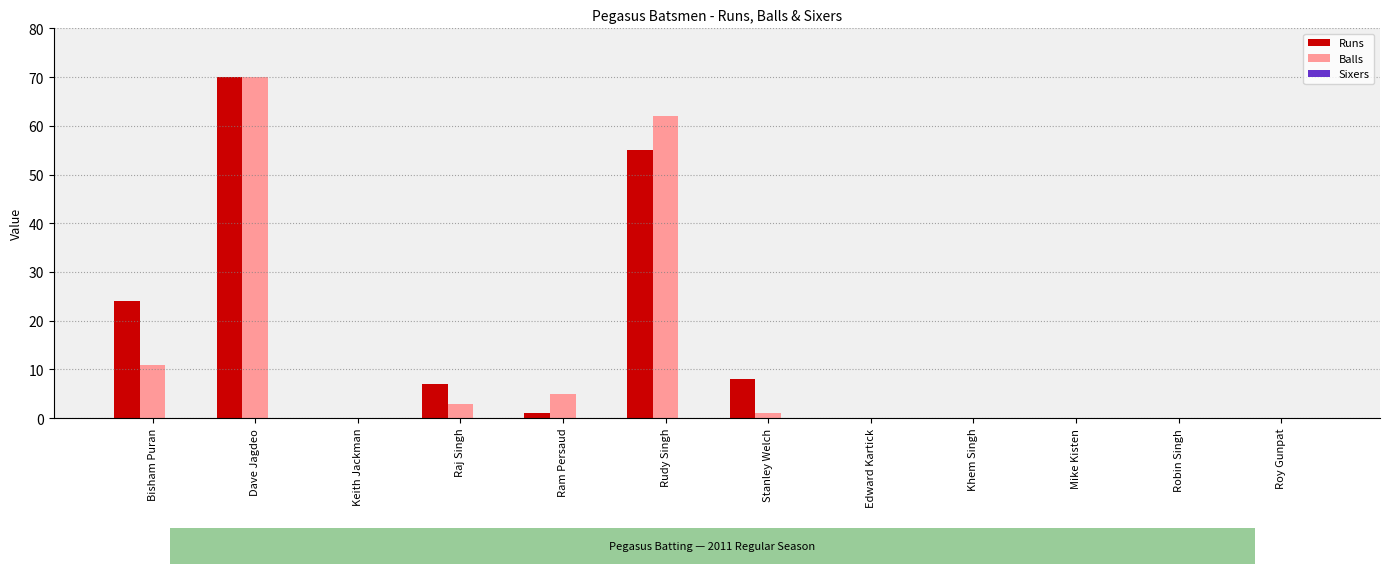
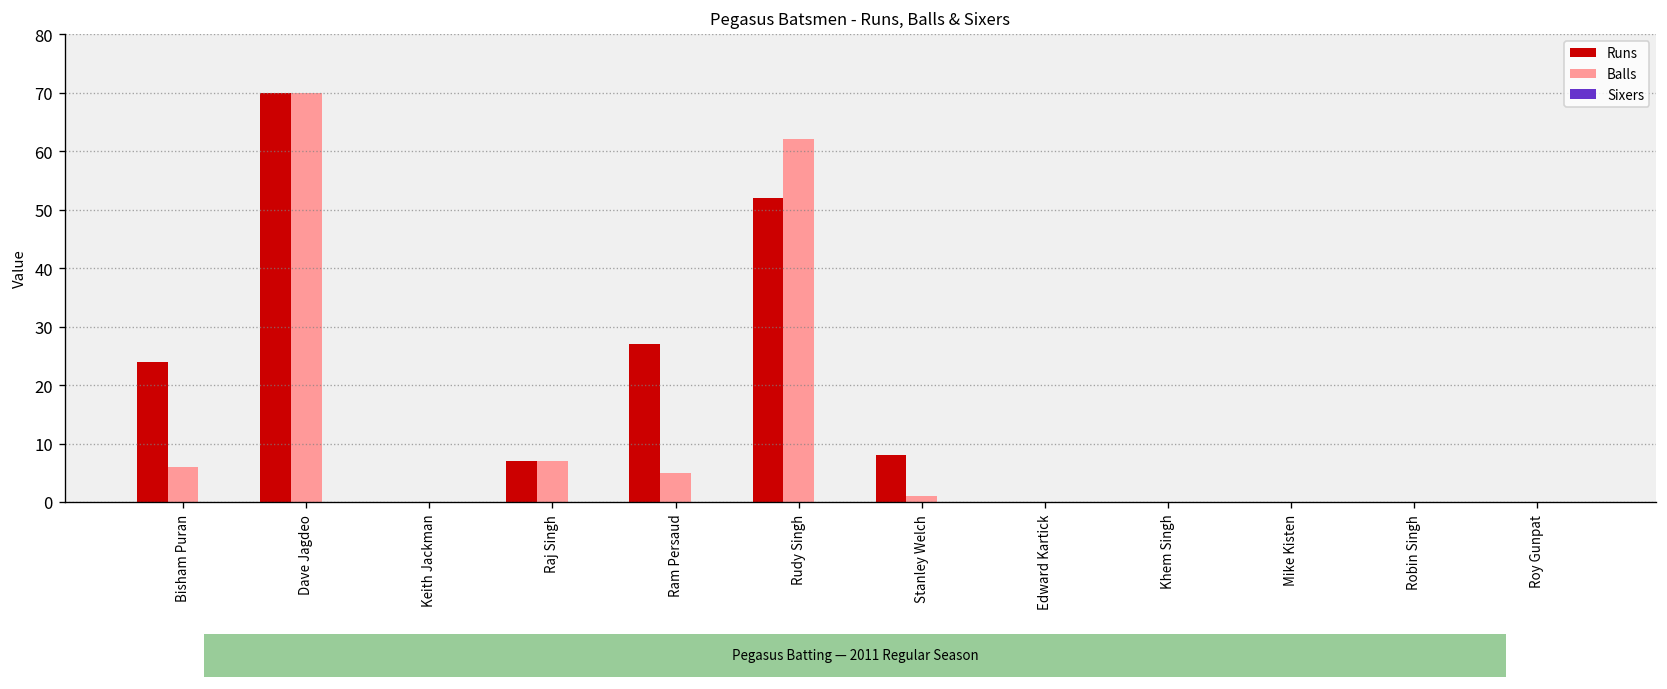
Balls, Bisham Puran: 11 -> 6
Balls, Raj Singh: 3 -> 7
Runs, Ram Persaud: 1 -> 27
Runs, Rudy Singh: 55 -> 52
